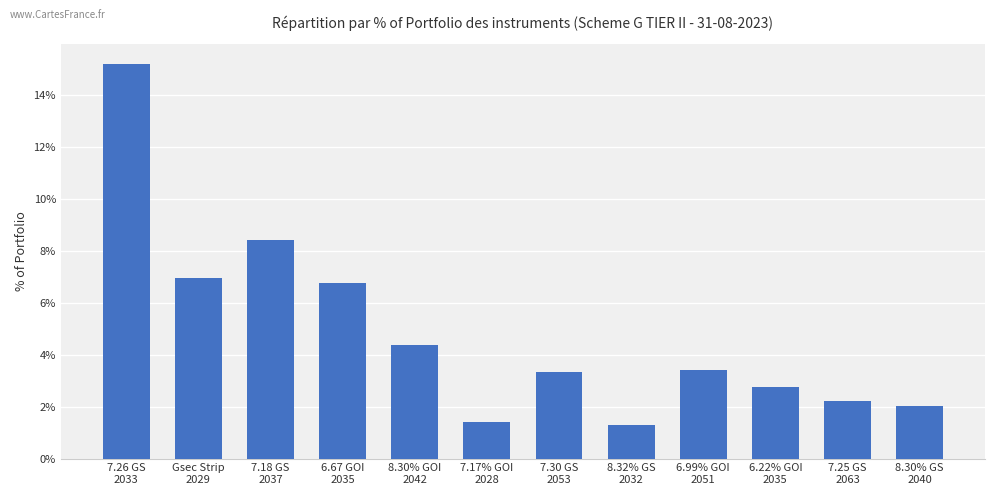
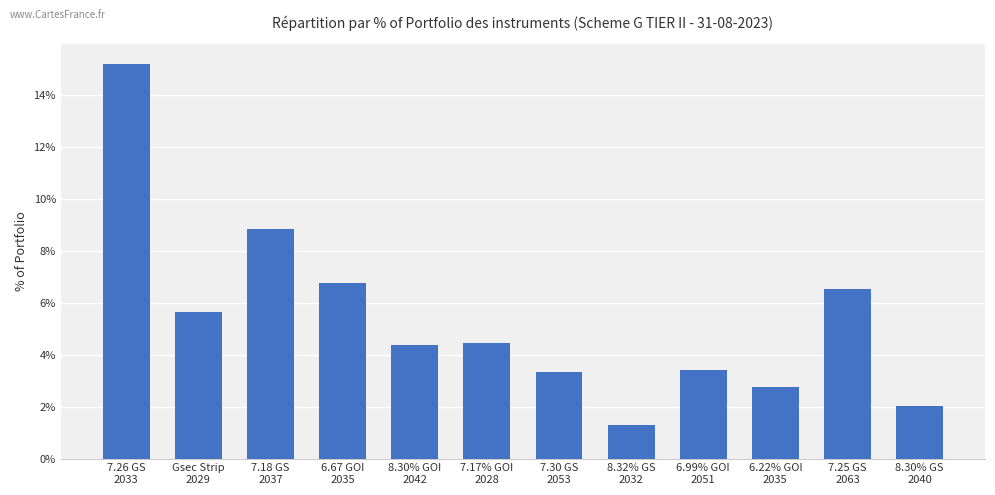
Gsec Strip 2029: 7.0% -> 5.6%
7.18 GS 2037: 8.4% -> 8.8%
7.17% GOI 2028: 1.4% -> 4.4%
7.25 GS 2063: 2.2% -> 6.5%
